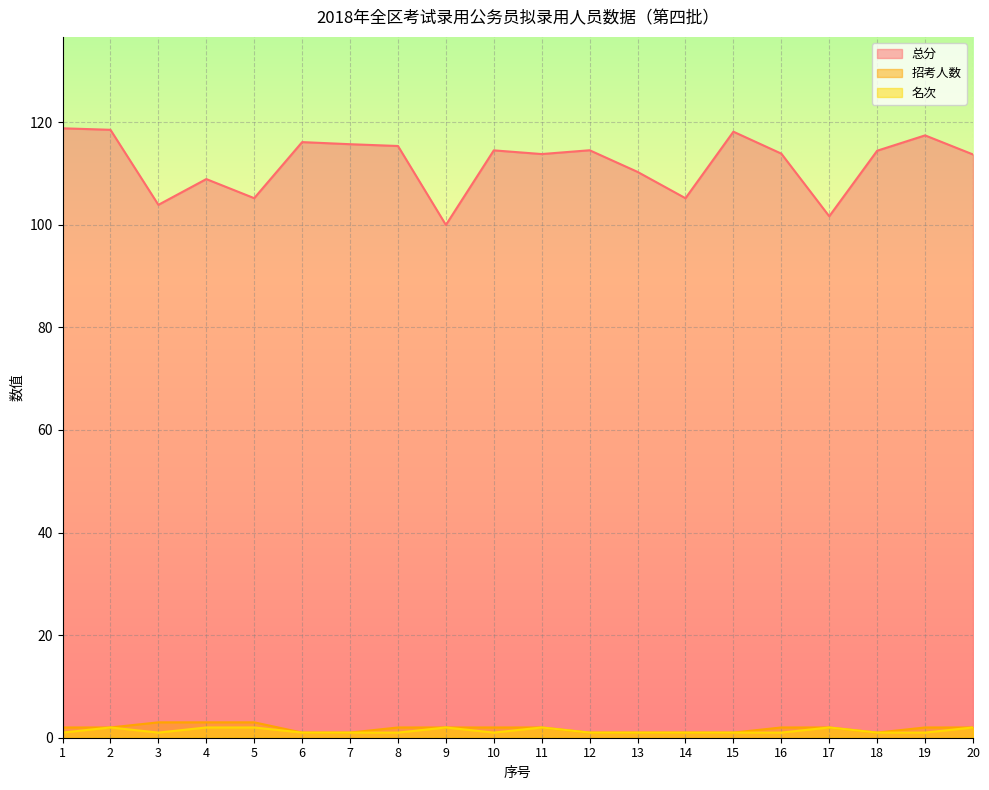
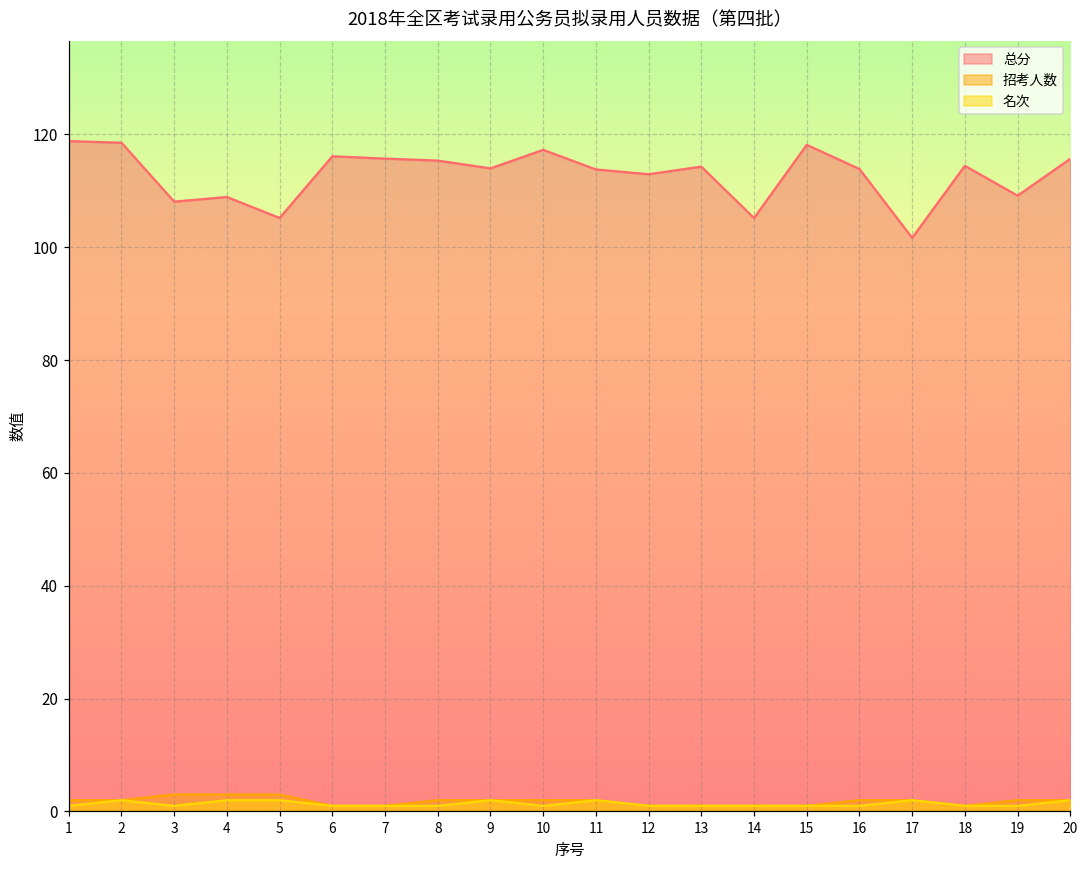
总分, 3: 104 -> 108
总分, 9: 100 -> 114
总分, 10: 115 -> 117
总分, 12: 115 -> 113
总分, 13: 110 -> 114
总分, 19: 117 -> 109
总分, 20: 114 -> 116
